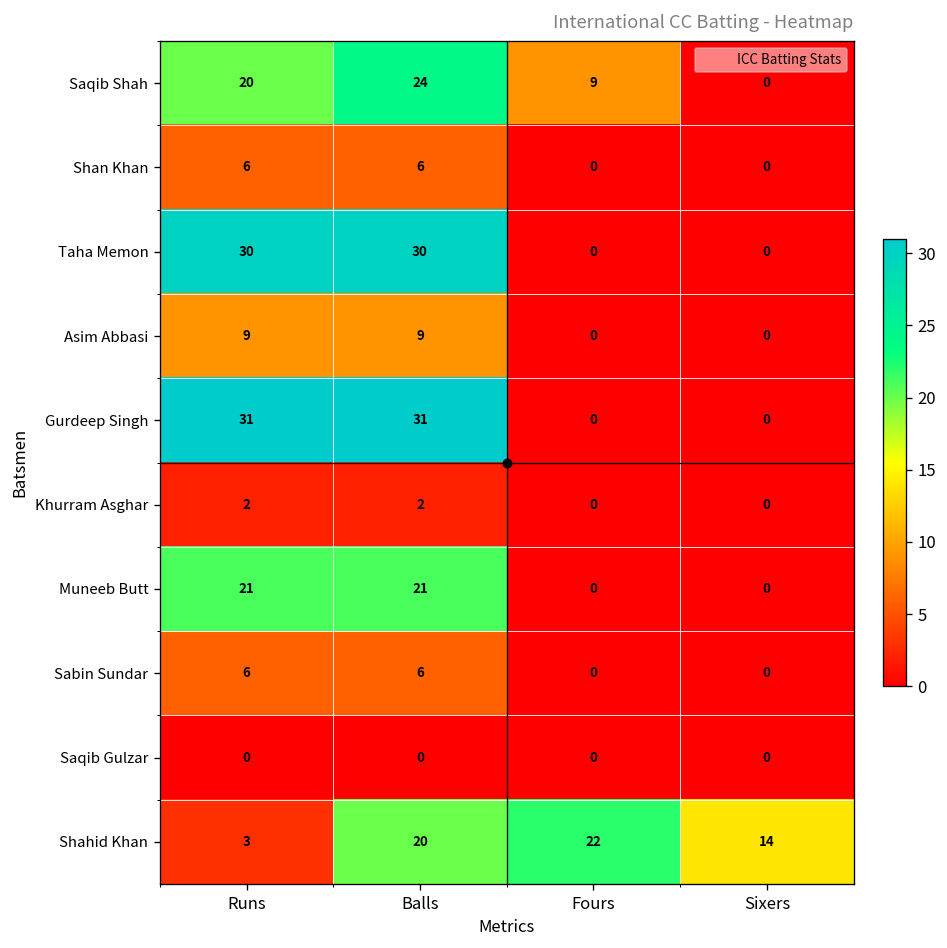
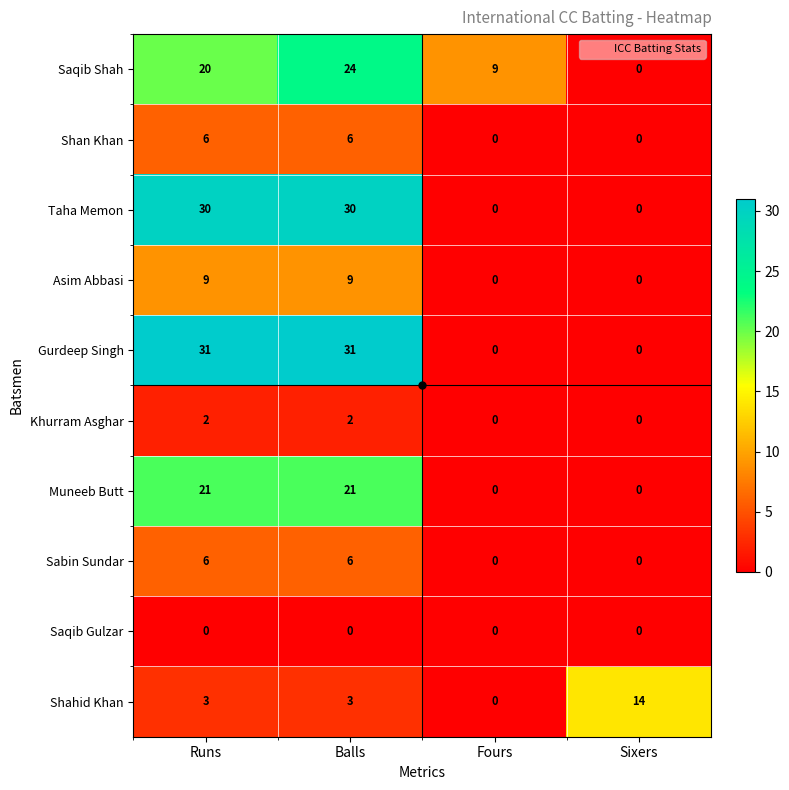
Shahid Khan, Balls: 20 -> 3
Shahid Khan, Fours: 22 -> 0
